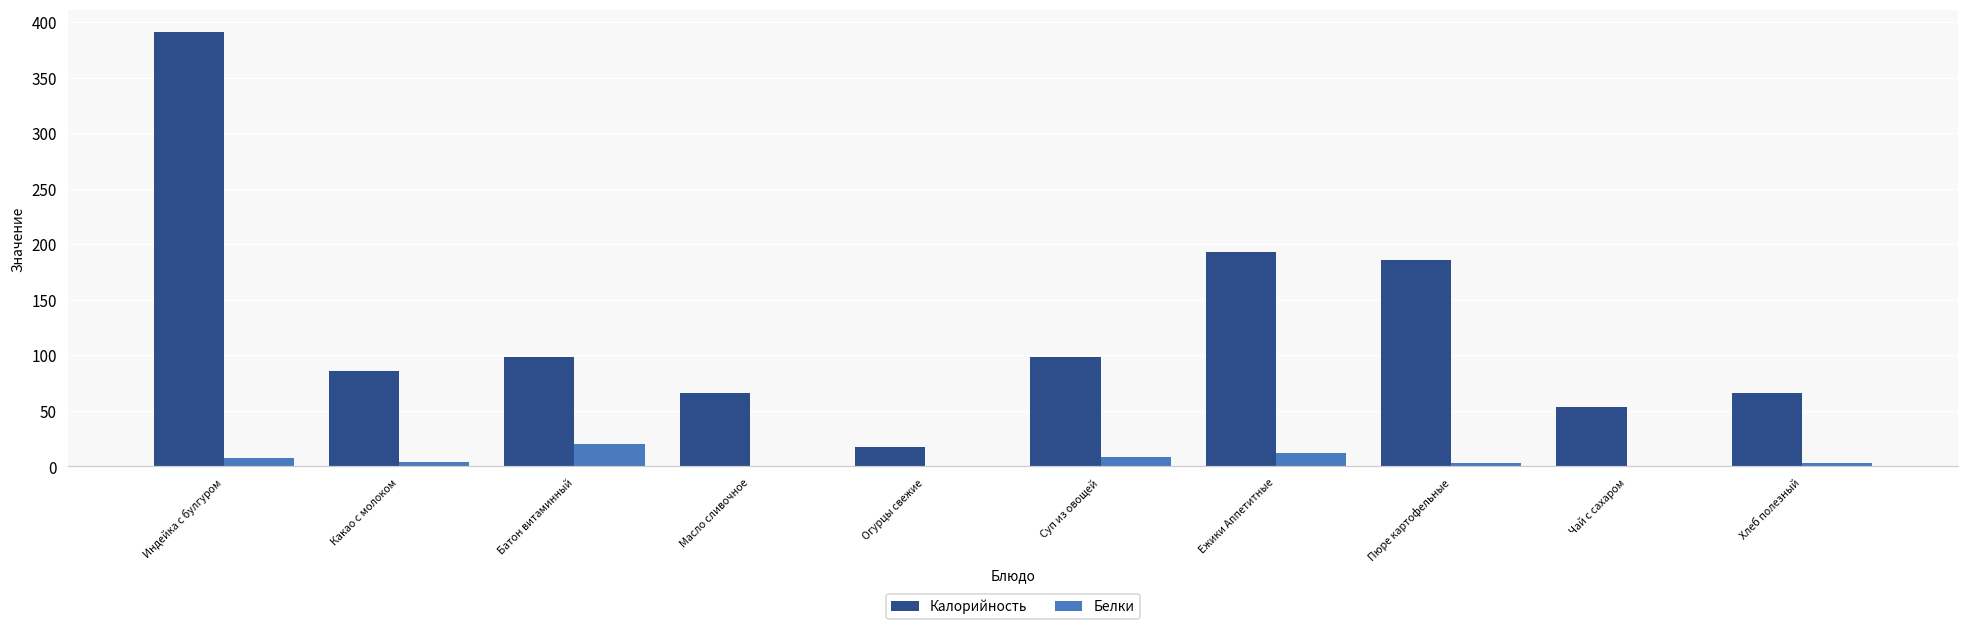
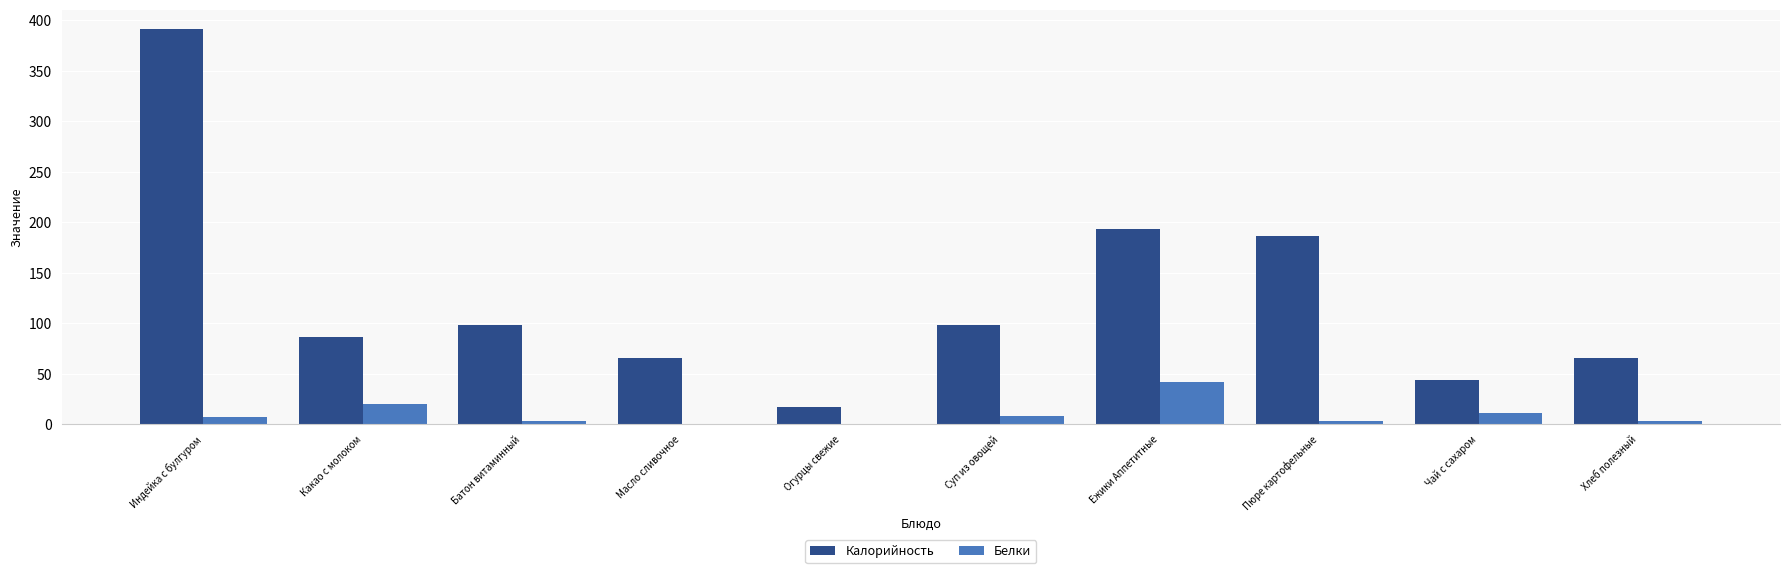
Белки, Какао с молоком: 4 -> 20
Белки, Батон витаминный: 21 -> 3
Белки, Ежики Аппетитные: 12 -> 42
Калорийность, Чай с сахаром: 53 -> 44
Белки, Чай с сахаром: 0 -> 11
